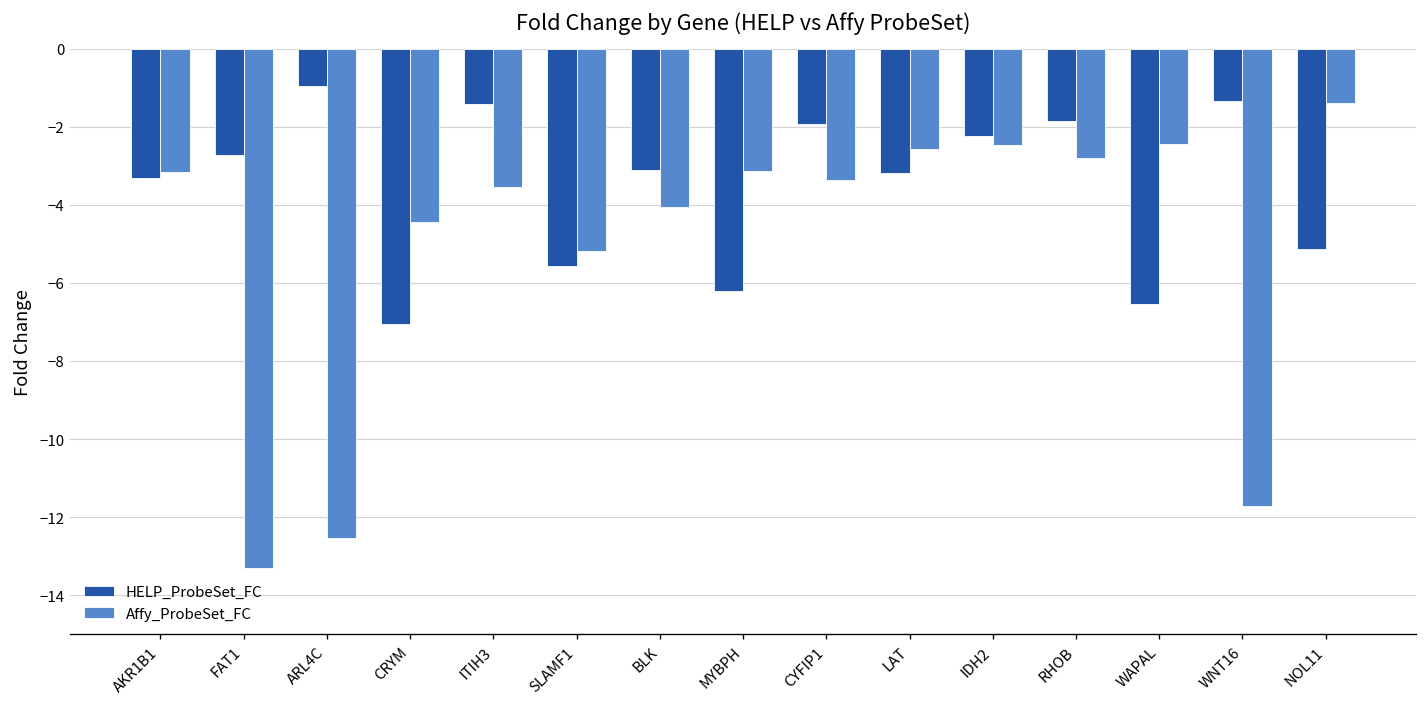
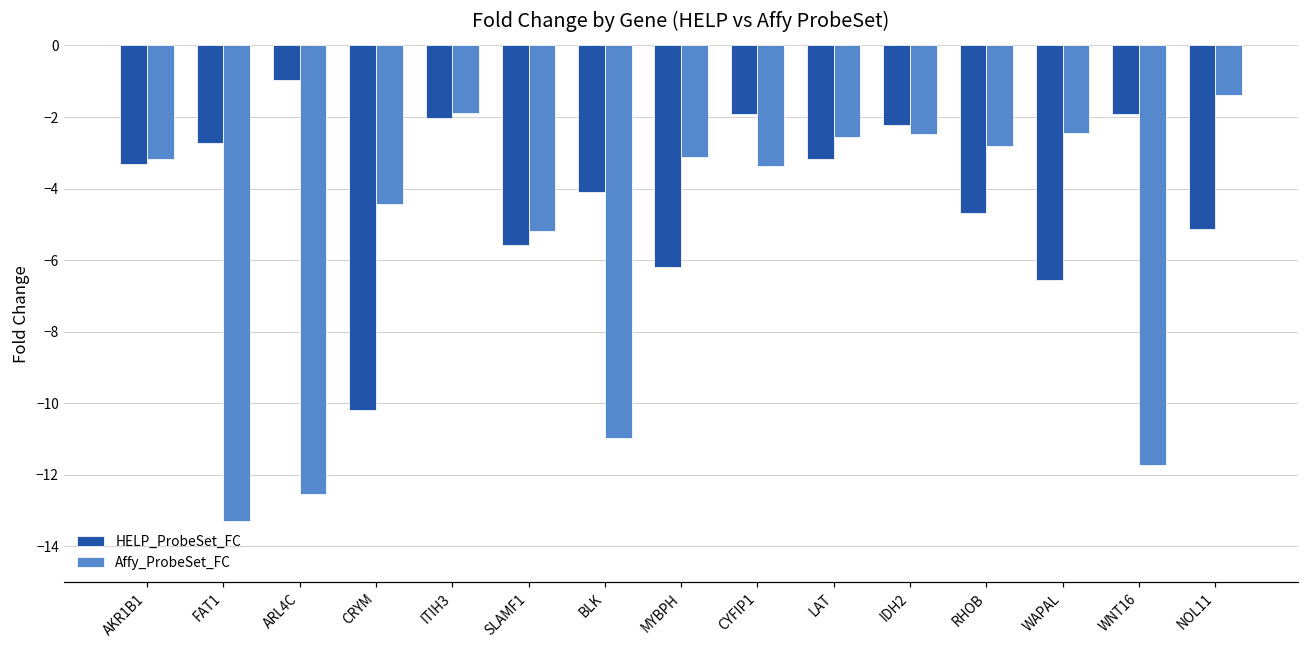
HELP_ProbeSet_FC, CRYM: -7.0 -> -10.2
HELP_ProbeSet_FC, ITIH3: -1.4 -> -2.0
Affy_ProbeSet_FC, ITIH3: -3.5 -> -1.9
HELP_ProbeSet_FC, BLK: -3.1 -> -4.1
Affy_ProbeSet_FC, BLK: -4.1 -> -11.0
HELP_ProbeSet_FC, RHOB: -1.8 -> -4.7
HELP_ProbeSet_FC, WNT16: -1.3 -> -1.9
